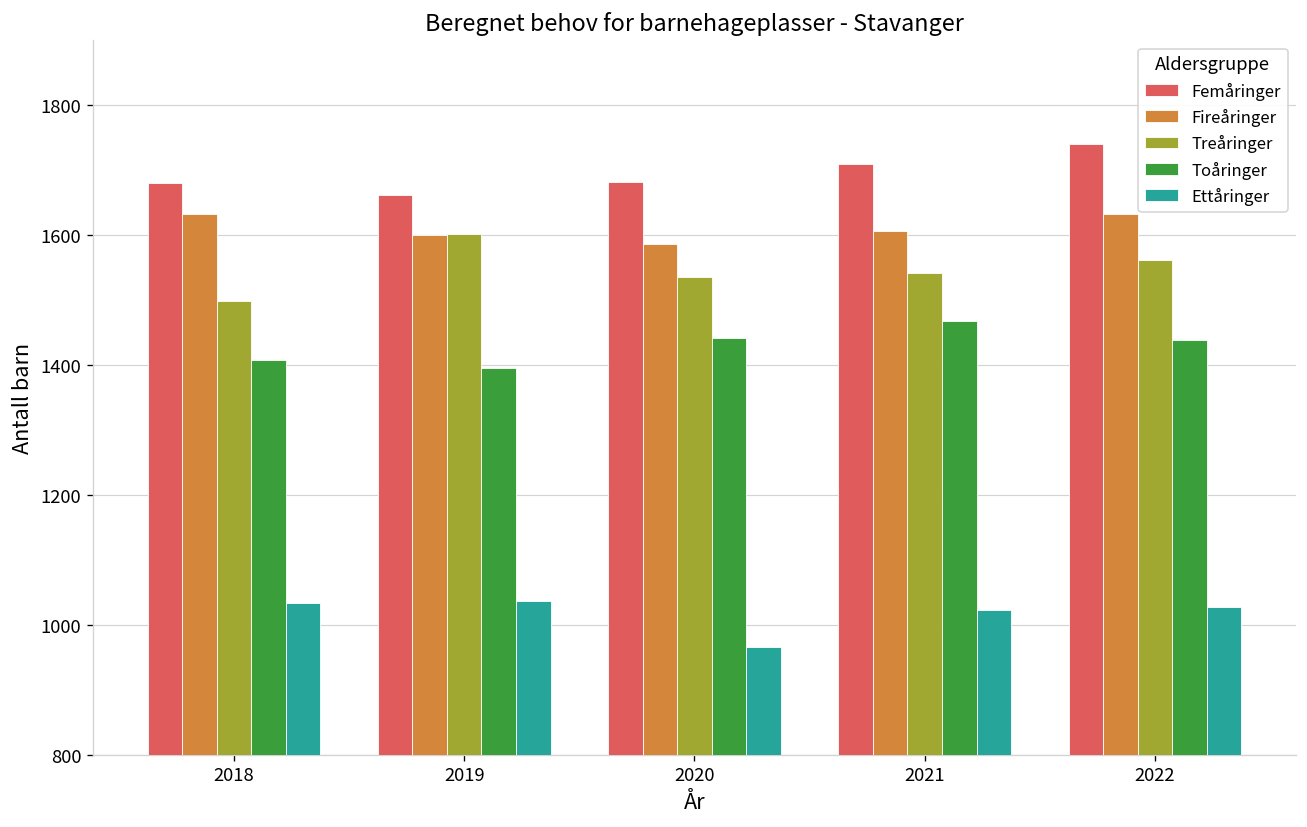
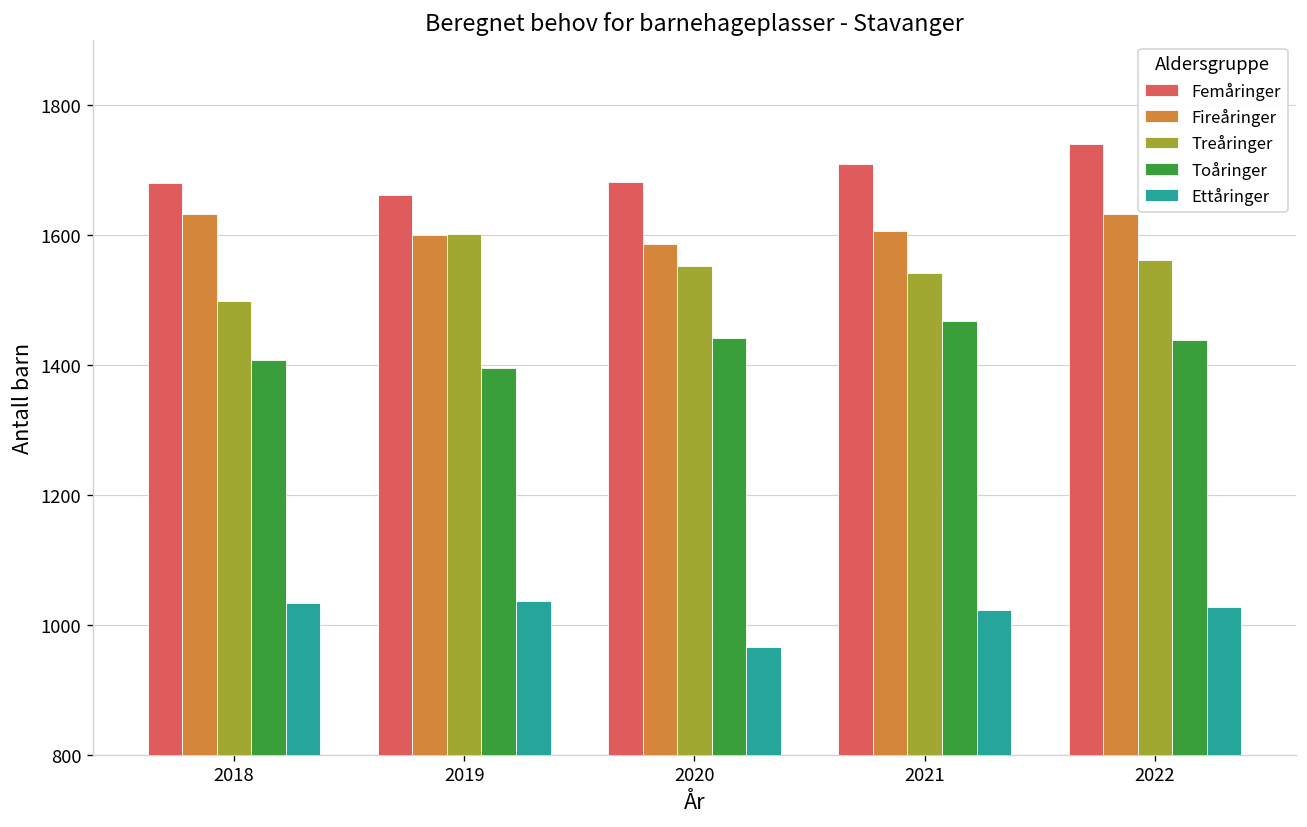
Treåringer, 2020: 1540 -> 1550
